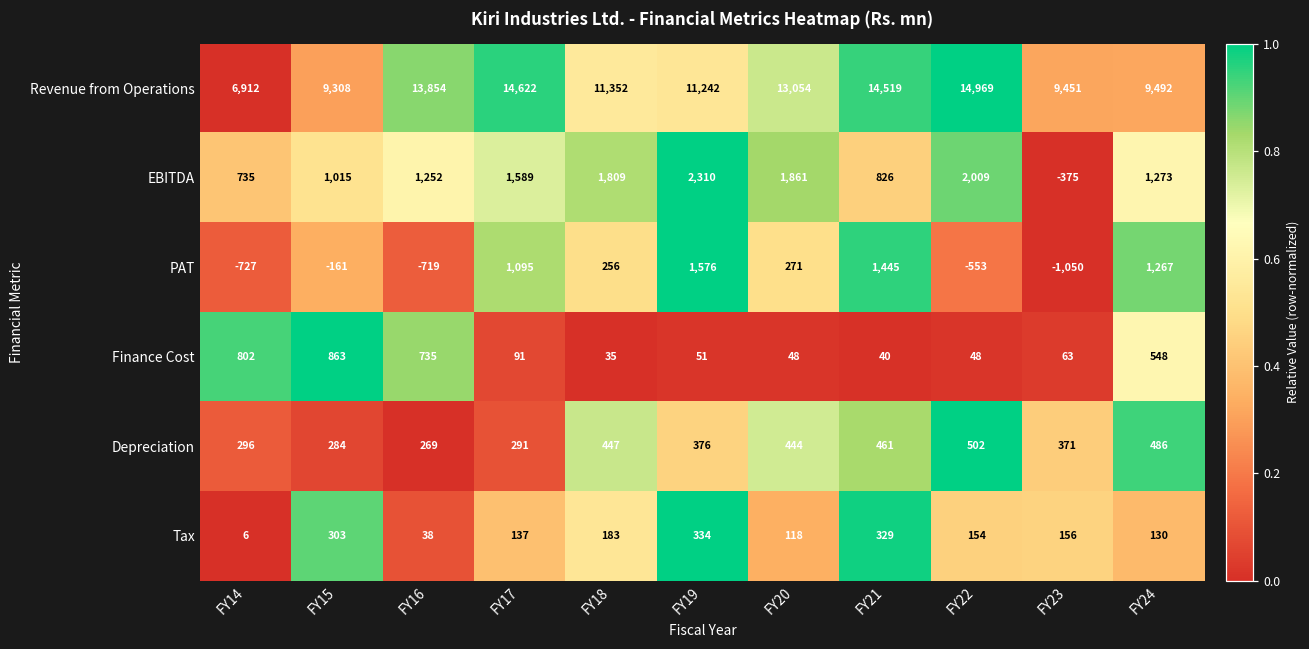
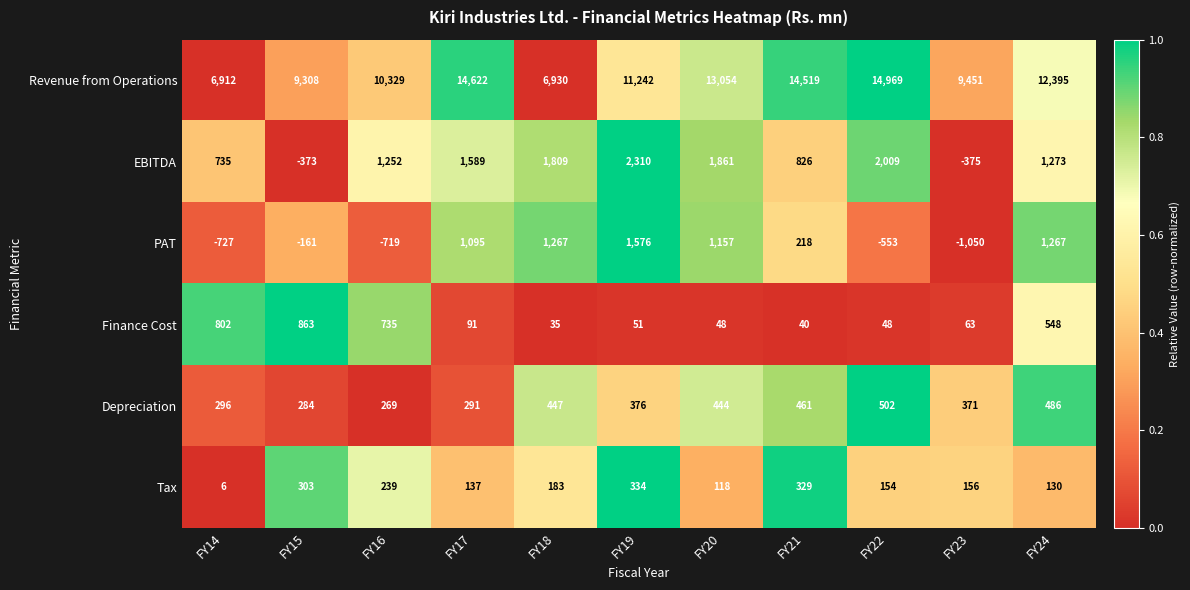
Revenue from Operations, FY16: 13,854 -> 10,329
Revenue from Operations, FY18: 11,352 -> 6,930
Revenue from Operations, FY24: 9,492 -> 12,395
EBITDA, FY15: 1,015 -> -373
PAT, FY18: 256 -> 1,267
PAT, FY20: 271 -> 1,157
PAT, FY21: 1,445 -> 218
Tax, FY16: 38 -> 239
